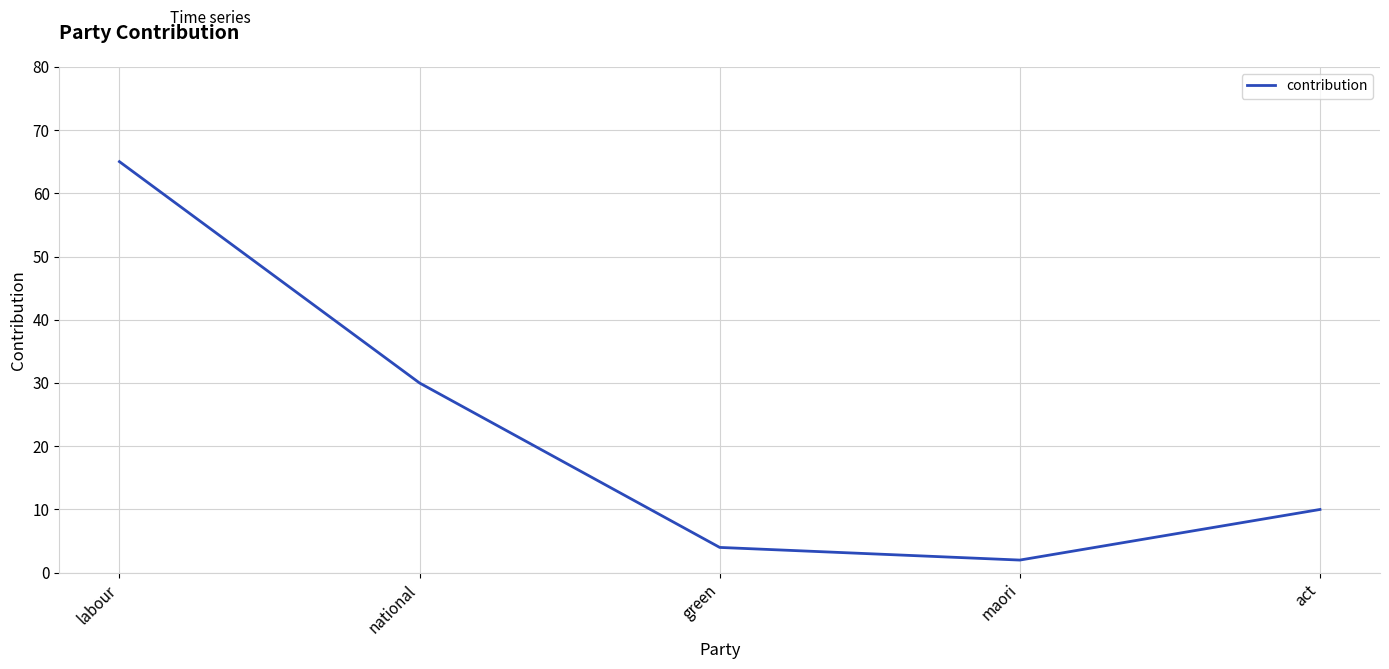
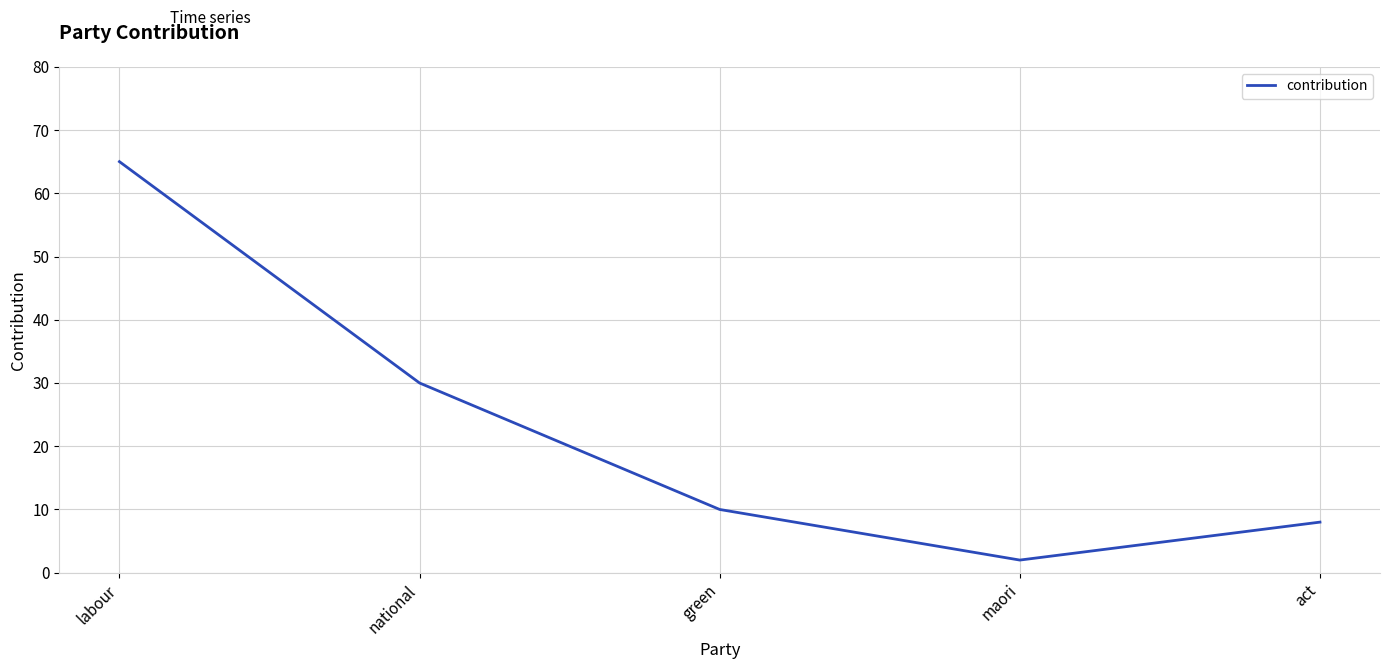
green: 4 -> 10
act: 10 -> 8
